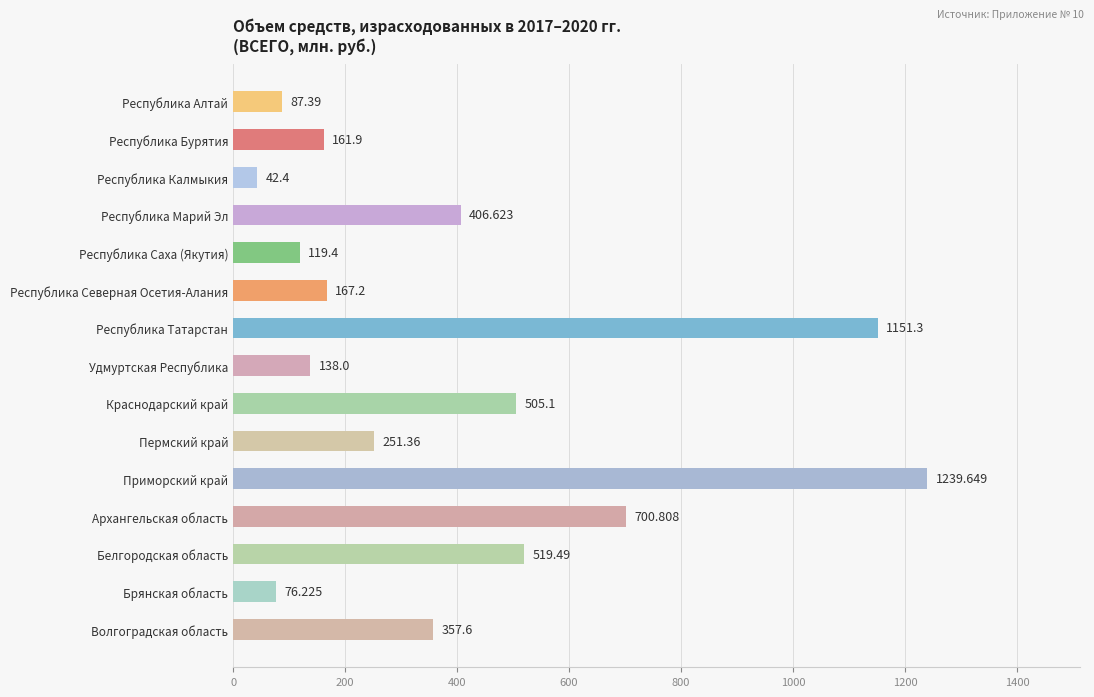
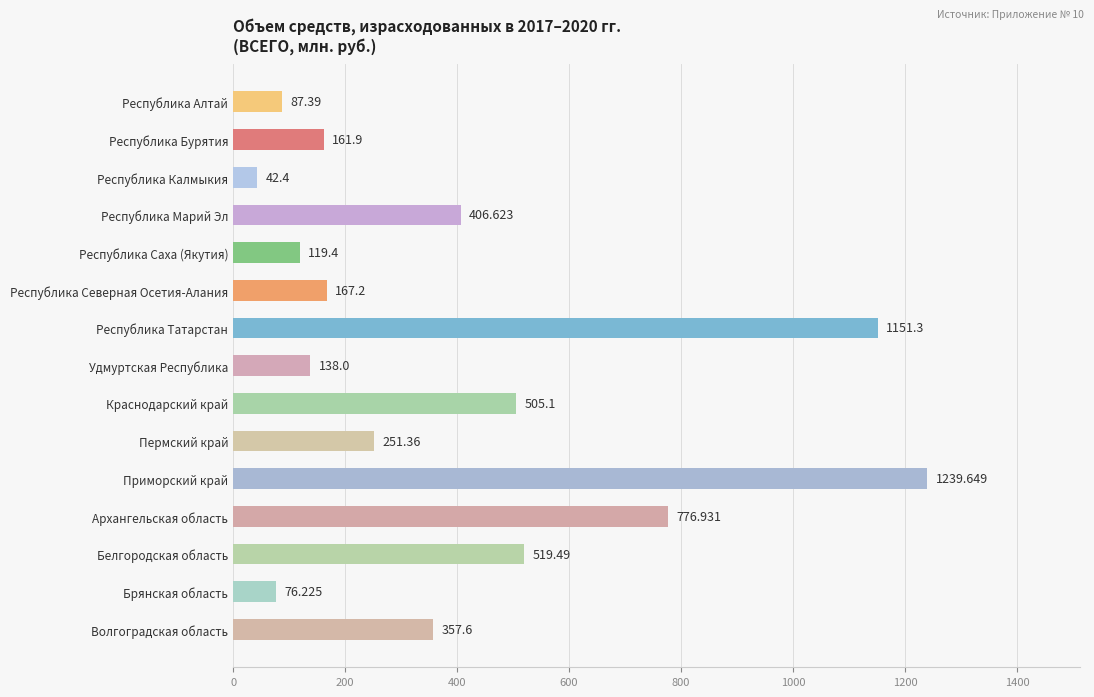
Архангельская область: 700.808 -> 776.931
